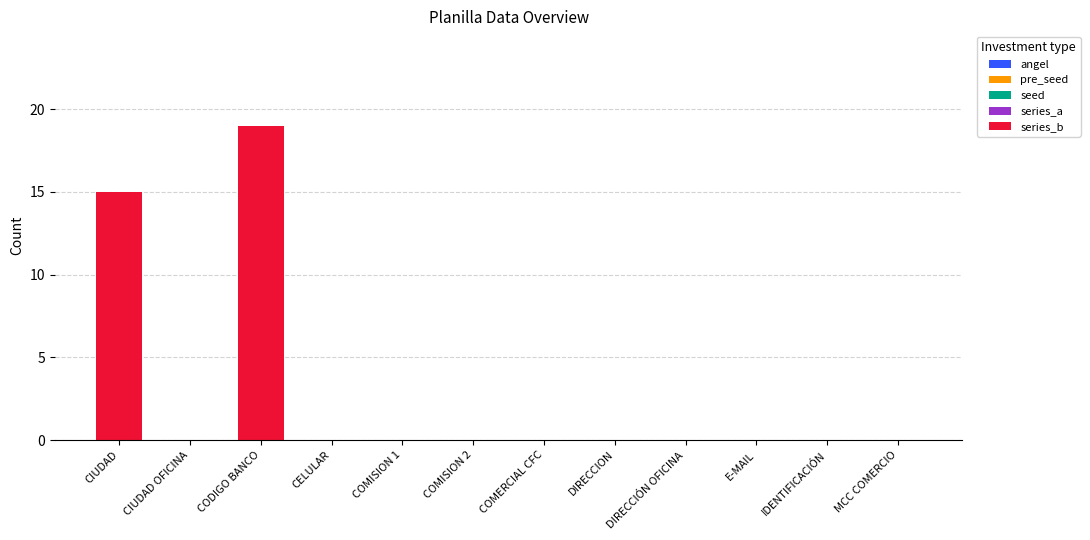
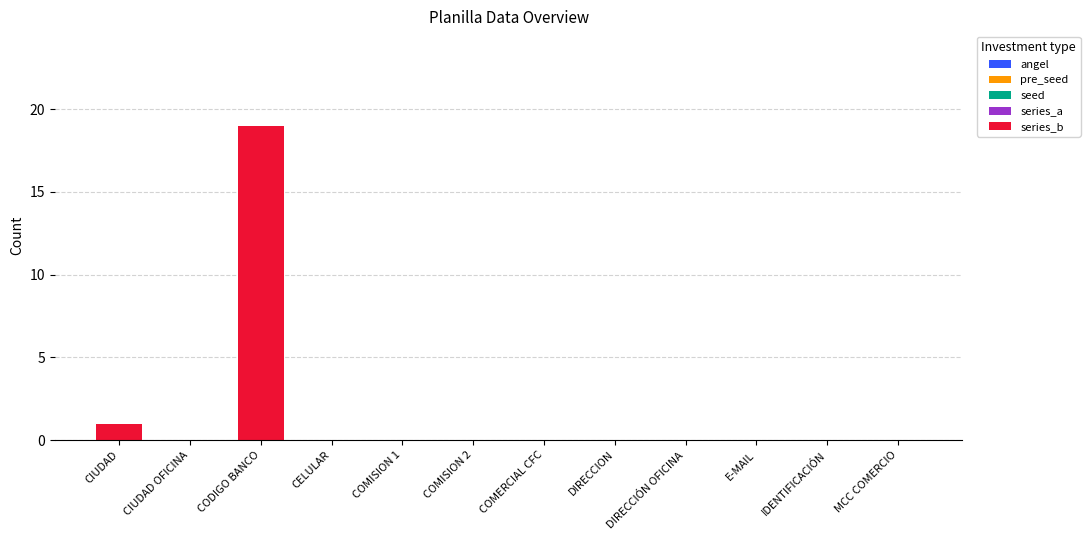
series_b, CIUDAD: 15 -> 1
